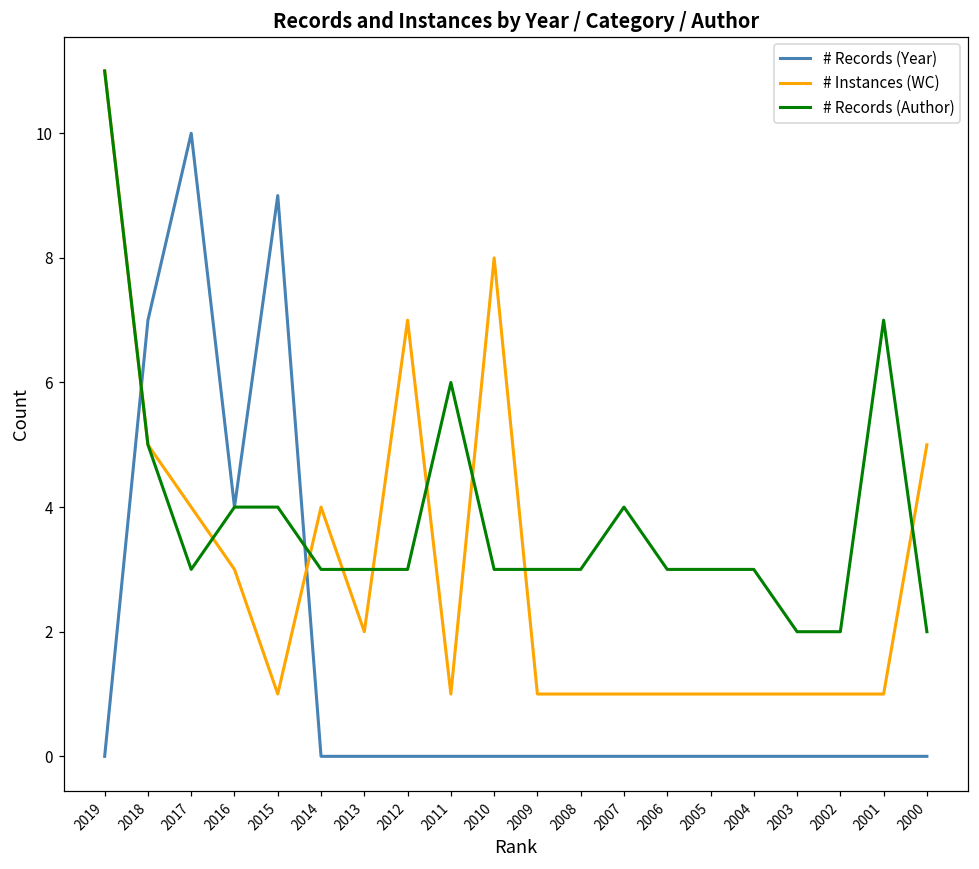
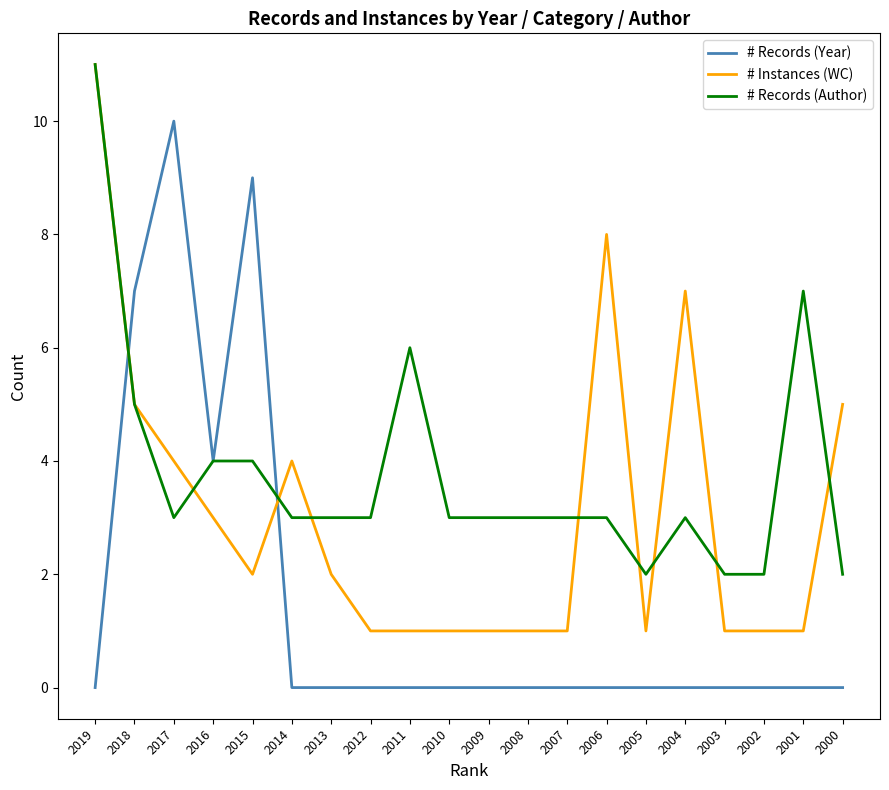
# Instances (WC), 2015: 1 -> 2
# Instances (WC), 2012: 7 -> 1
# Instances (WC), 2010: 8 -> 1
# Records (Author), 2007: 4 -> 3
# Instances (WC), 2006: 1 -> 8
# Records (Author), 2005: 3 -> 2
# Instances (WC), 2004: 1 -> 7
